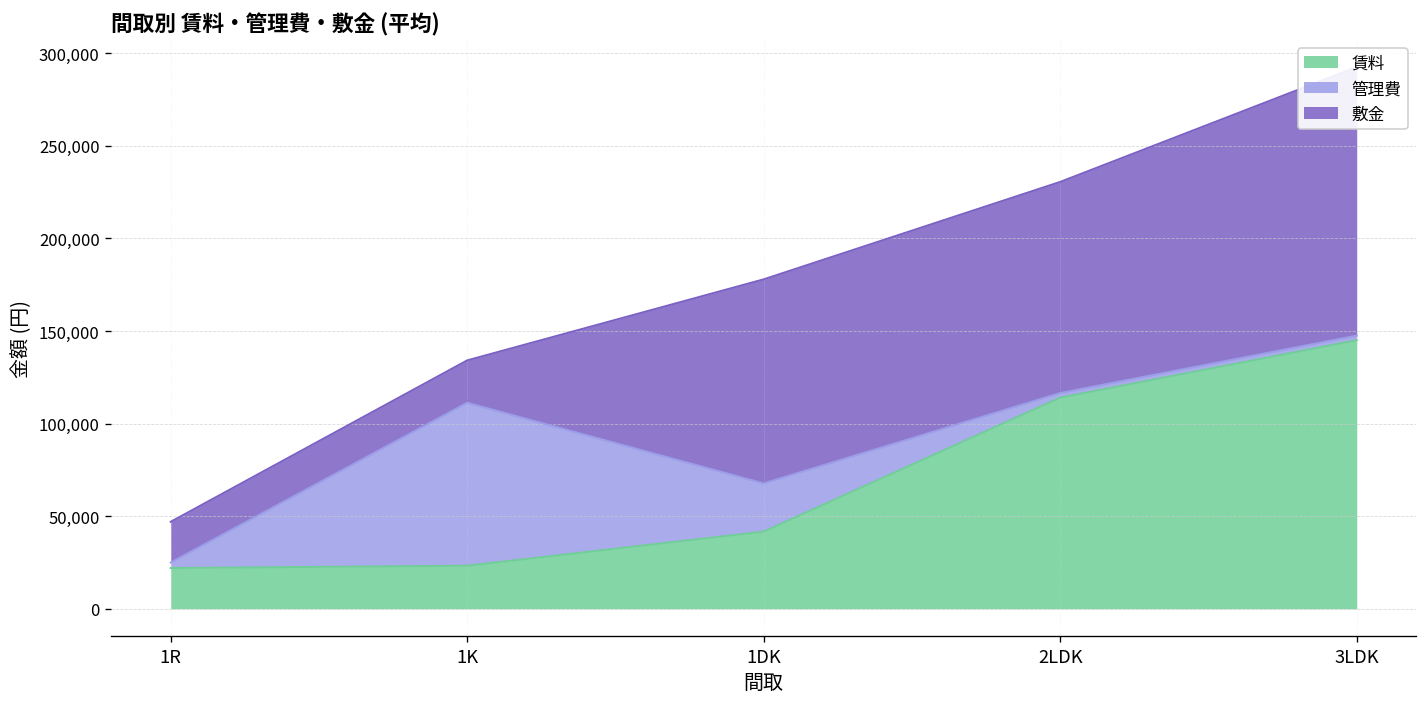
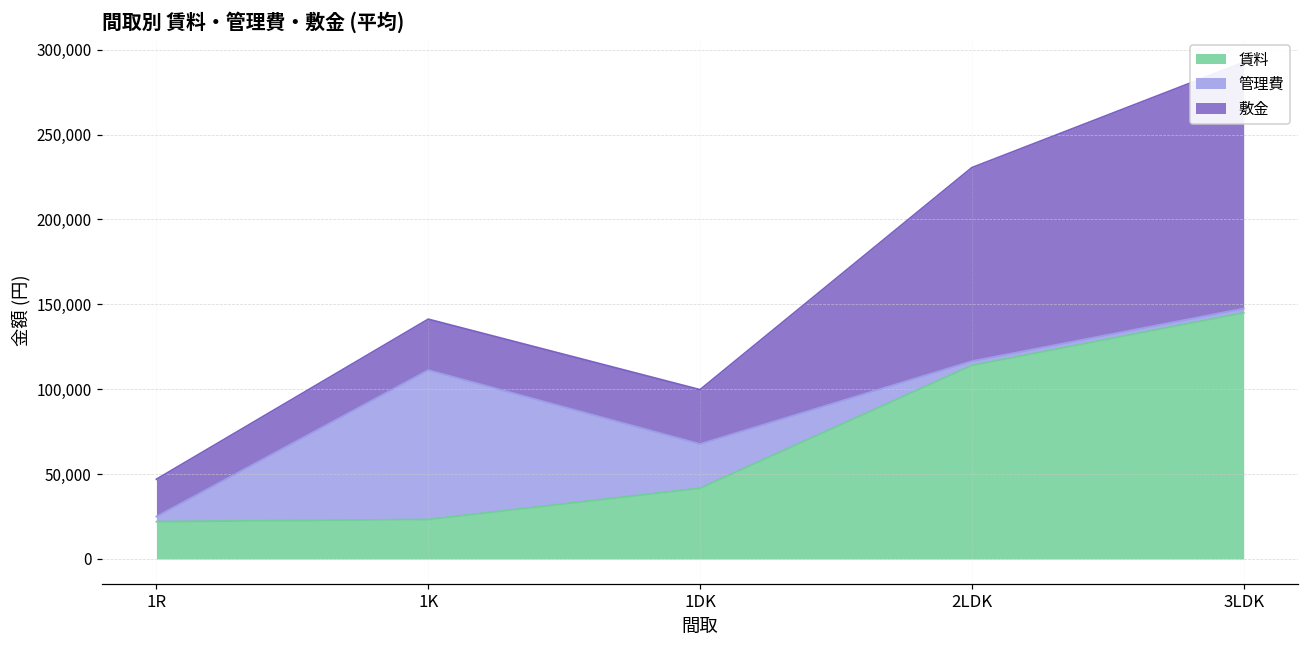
敷金, 1K: 23,000 -> 30,000
敷金, 1DK: 110,000 -> 32,000
